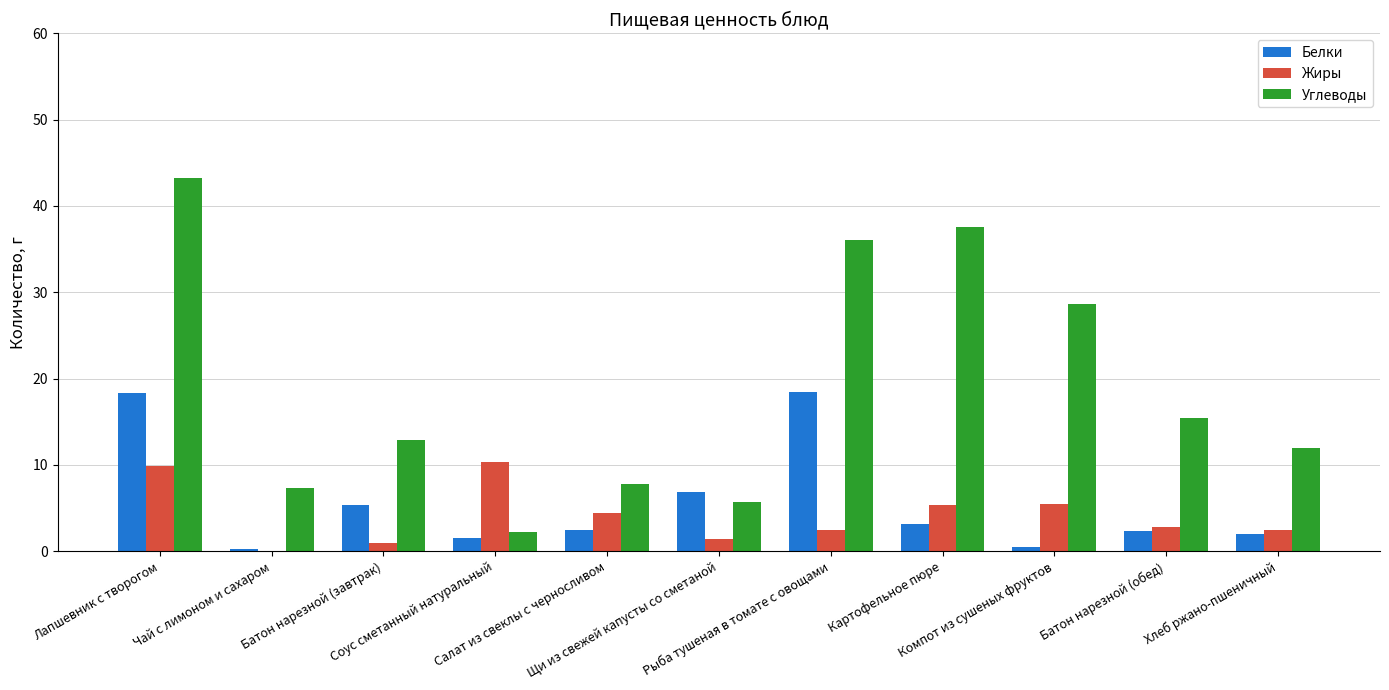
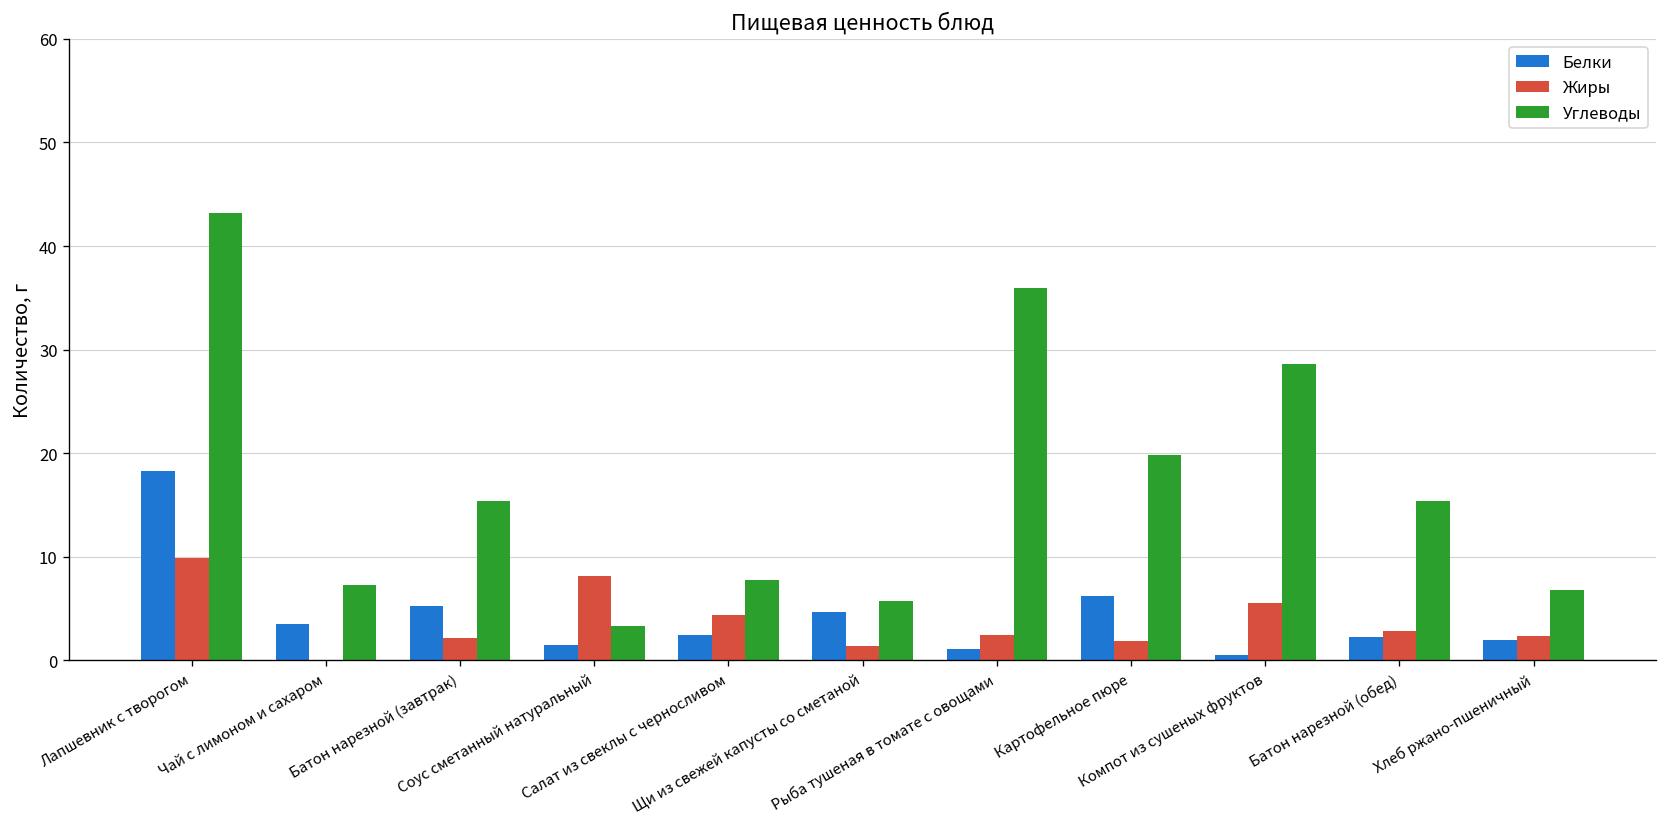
Белки, Чай с лимоном и сахаром: 0 -> 4
Жиры, Батон нарезной (завтрак): 1 -> 2
Углеводы, Батон нарезной (завтрак): 13 -> 15
Жиры, Соус сметанный натуральный: 10 -> 8
Углеводы, Соус сметанный натуральный: 2 -> 3
Белки, Щи из свежей капусты со сметаной: 7 -> 5
Белки, Рыба тушеная в томате с овощами: 19 -> 1
Белки, Картофельное пюре: 3 -> 6
Жиры, Картофельное пюре: 5 -> 2
Углеводы, Картофельное пюре: 38 -> 20
Углеводы, Хлеб ржано-пшеничный: 12 -> 7
